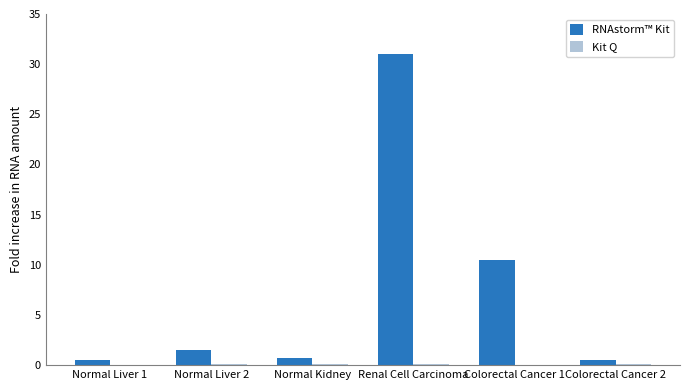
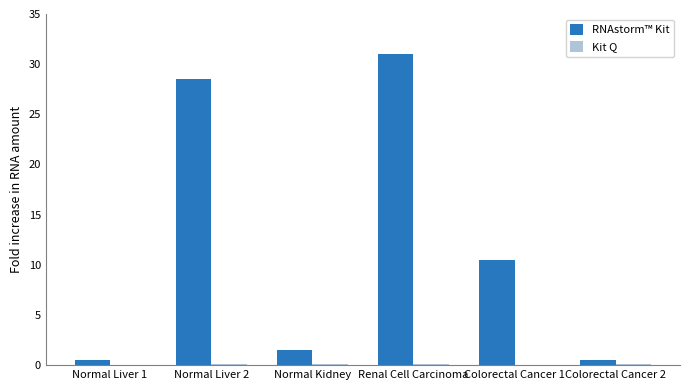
RNAstorm™ Kit, Normal Liver 2: 1.5 -> 28.5
RNAstorm™ Kit, Normal Kidney: 0.7 -> 1.5
